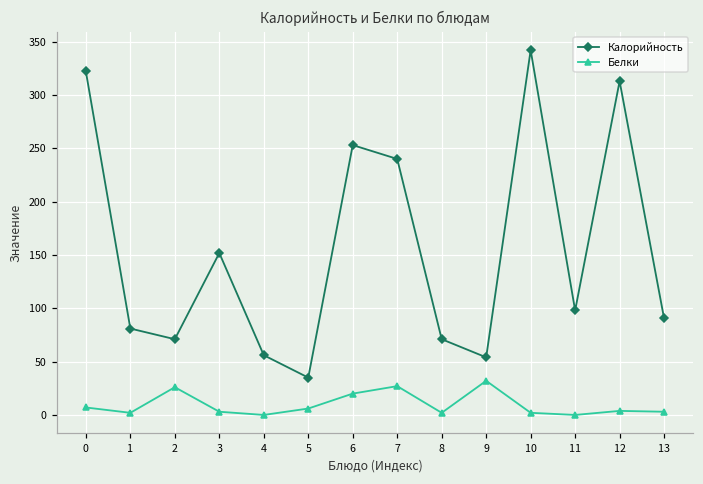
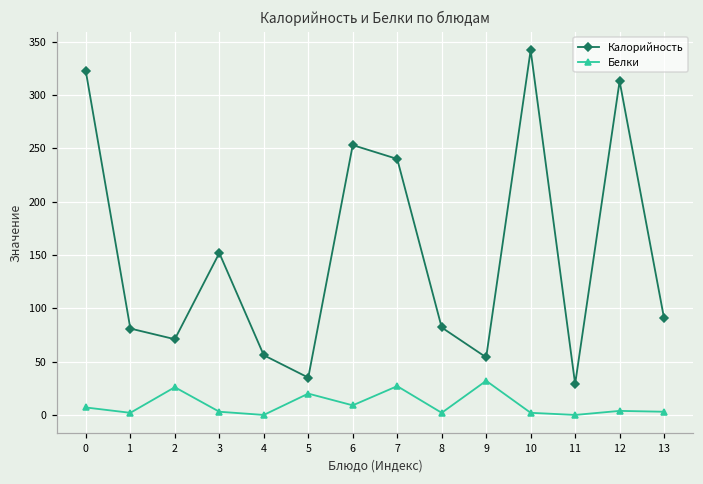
Белки, 5: 10 -> 20
Белки, 6: 20 -> 10
Калорийность, 8: 70 -> 80
Калорийность, 11: 100 -> 30
